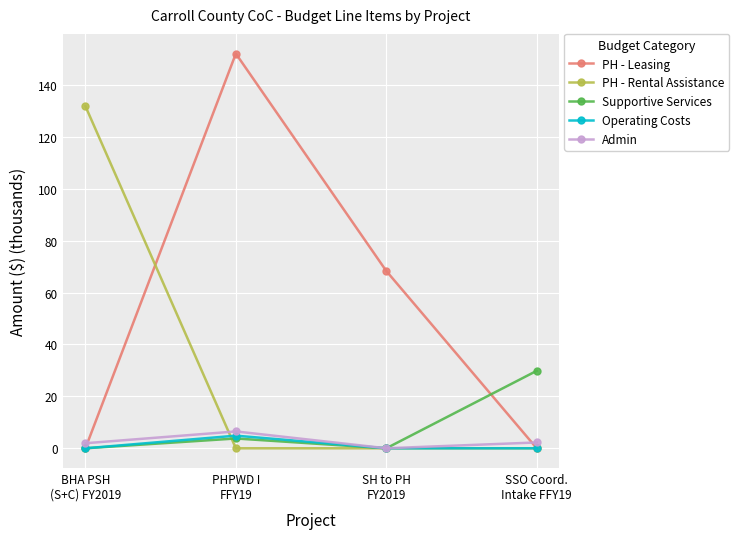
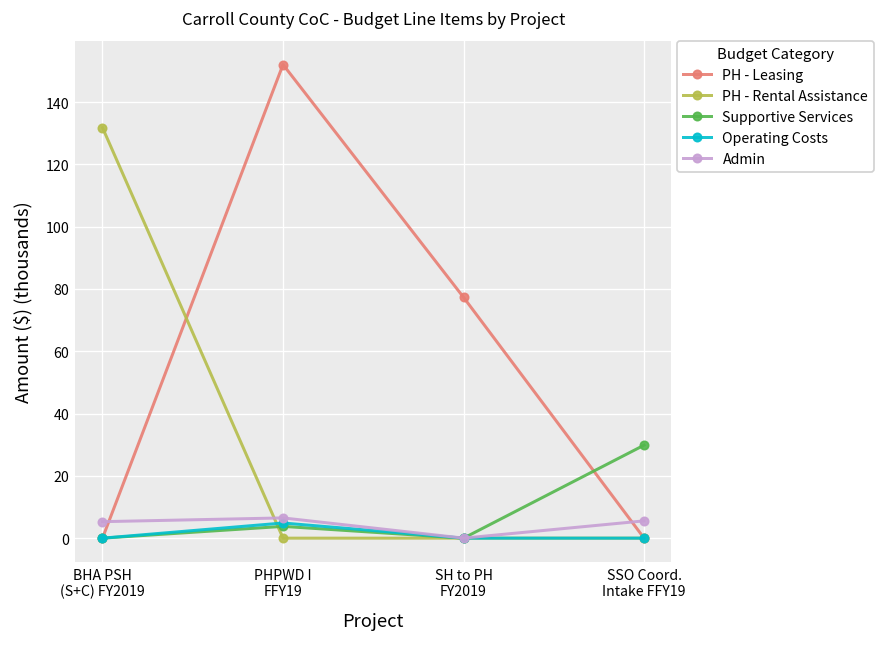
Admin, BHA PSH (S+C) FY2019: 2 -> 5
PH - Leasing, SH to PH FY2019: 68 -> 77
Admin, SSO Coord. Intake FFY19: 2 -> 6
